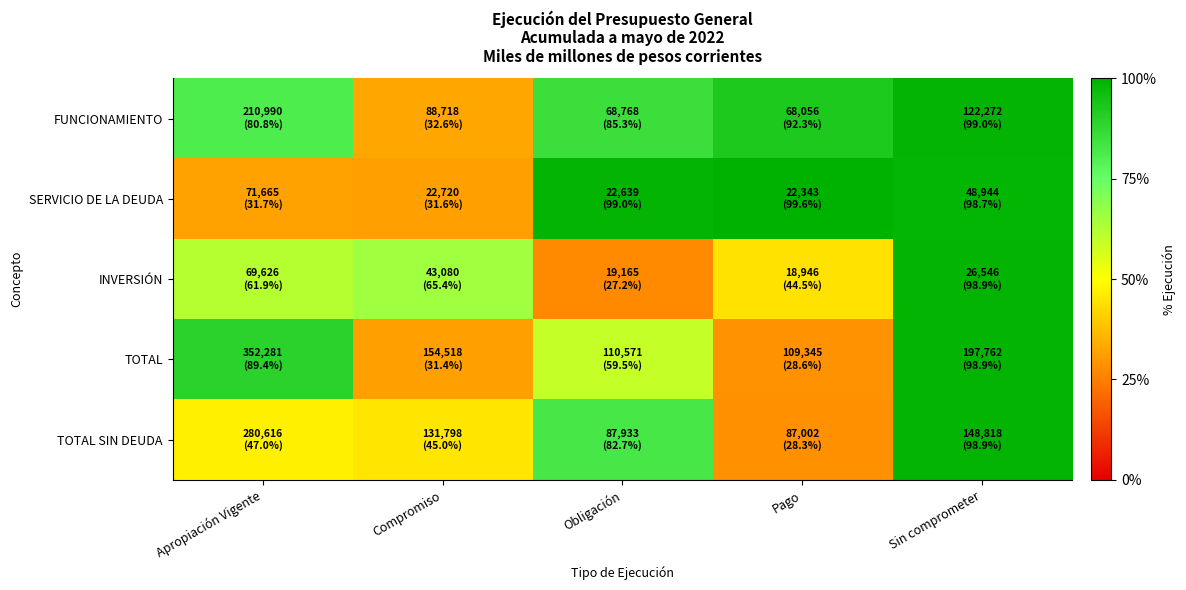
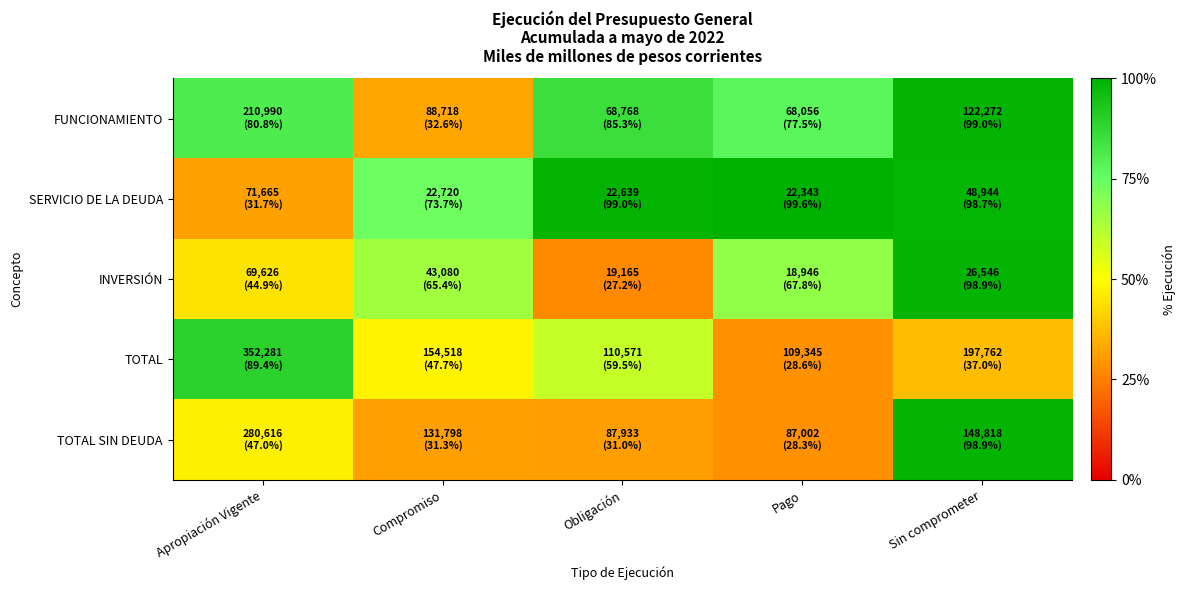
FUNCIONAMIENTO, Pago: (92.3%) -> (77.5%)
SERVICIO DE LA DEUDA, Compromiso: (31.6%) -> (73.7%)
INVERSIÓN, Apropiación Vigente: (61.9%) -> (44.9%)
INVERSIÓN, Pago: (44.5%) -> (67.8%)
TOTAL, Compromiso: (31.4%) -> (47.7%)
TOTAL, Sin comprometer: (98.9%) -> (37.0%)
TOTAL SIN DEUDA, Compromiso: (45.0%) -> (31.3%)
TOTAL SIN DEUDA, Obligación: (82.7%) -> (31.0%)
